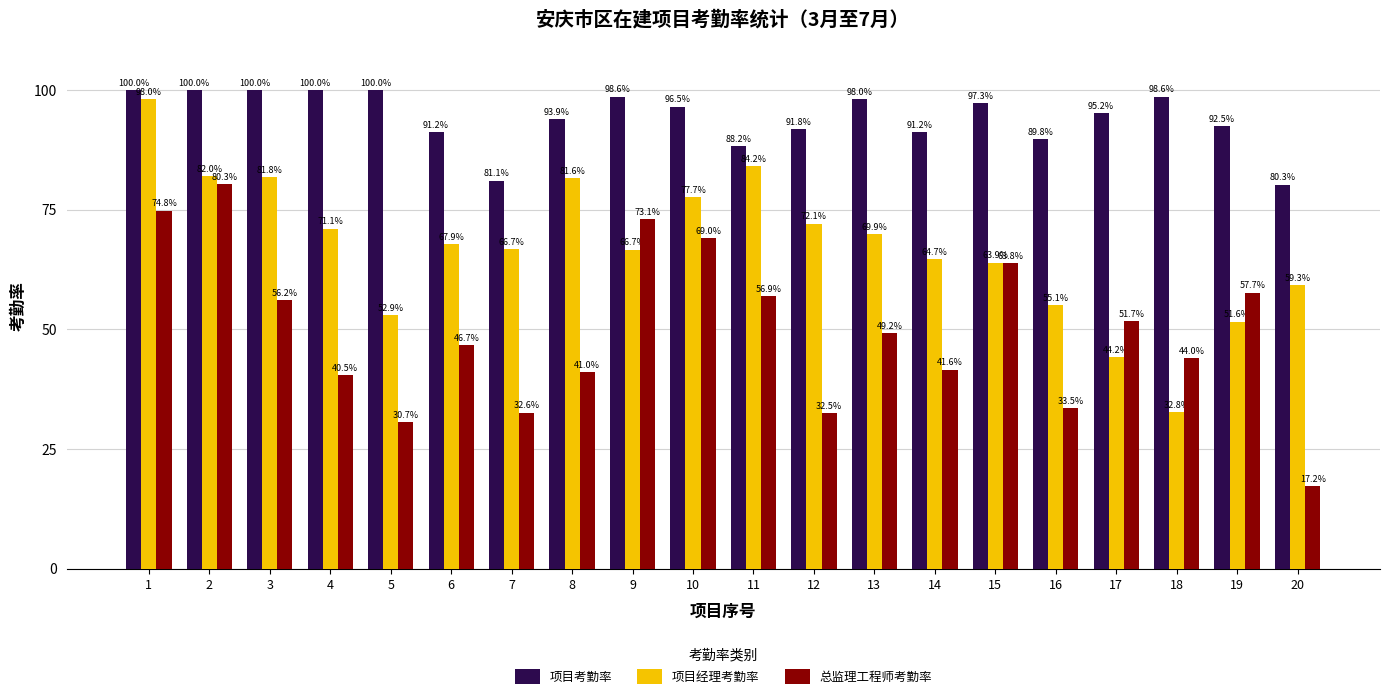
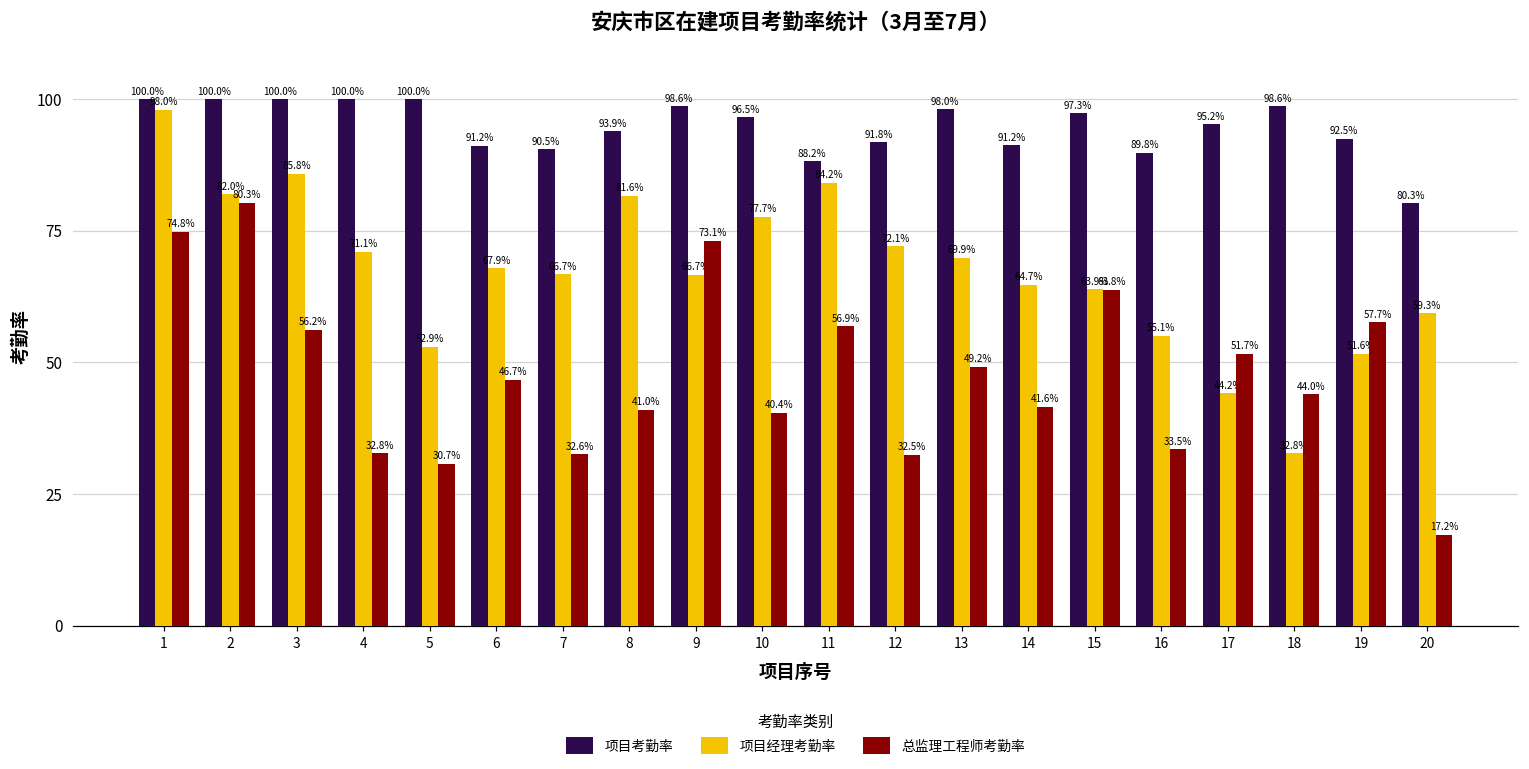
项目经理考勤率, 3: 81.8% -> 85.8%
总监理工程师考勤率, 4: 40.5% -> 32.8%
项目考勤率, 7: 81.1% -> 90.5%
总监理工程师考勤率, 10: 69.0% -> 40.4%
